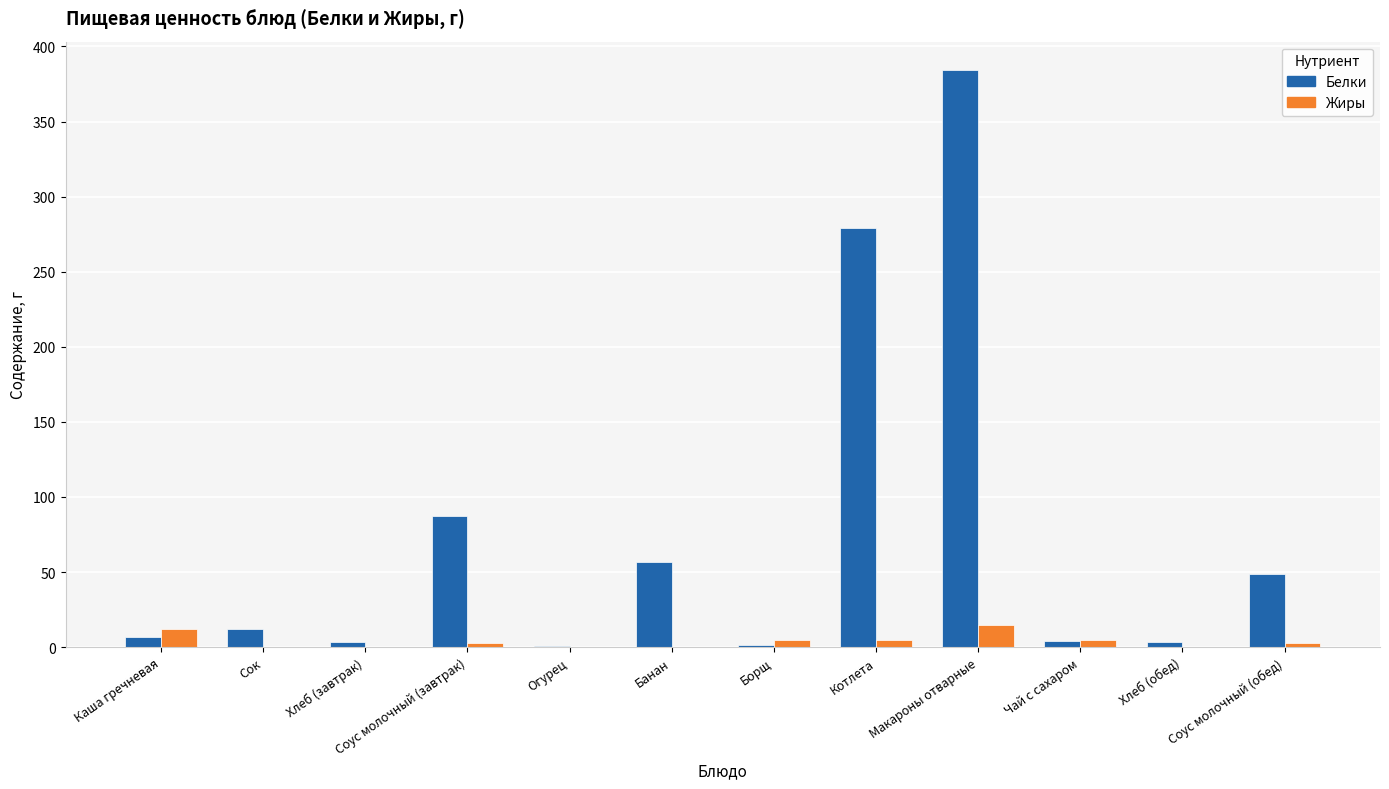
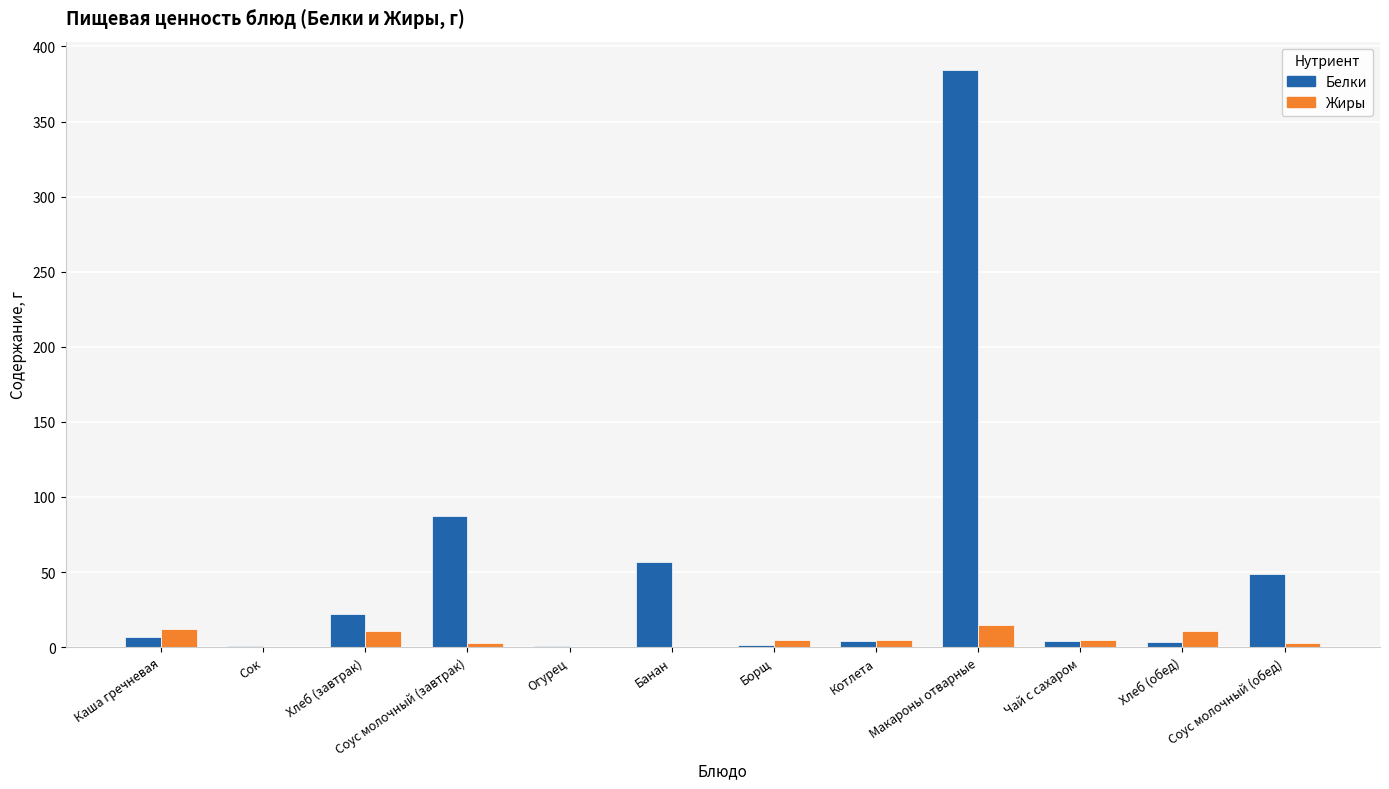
Белки, Сок: 12 -> 1
Белки, Хлеб (завтрак): 4 -> 22
Жиры, Хлеб (завтрак): 0 -> 11
Белки, Котлета: 279 -> 4
Жиры, Хлеб (обед): 0 -> 11
